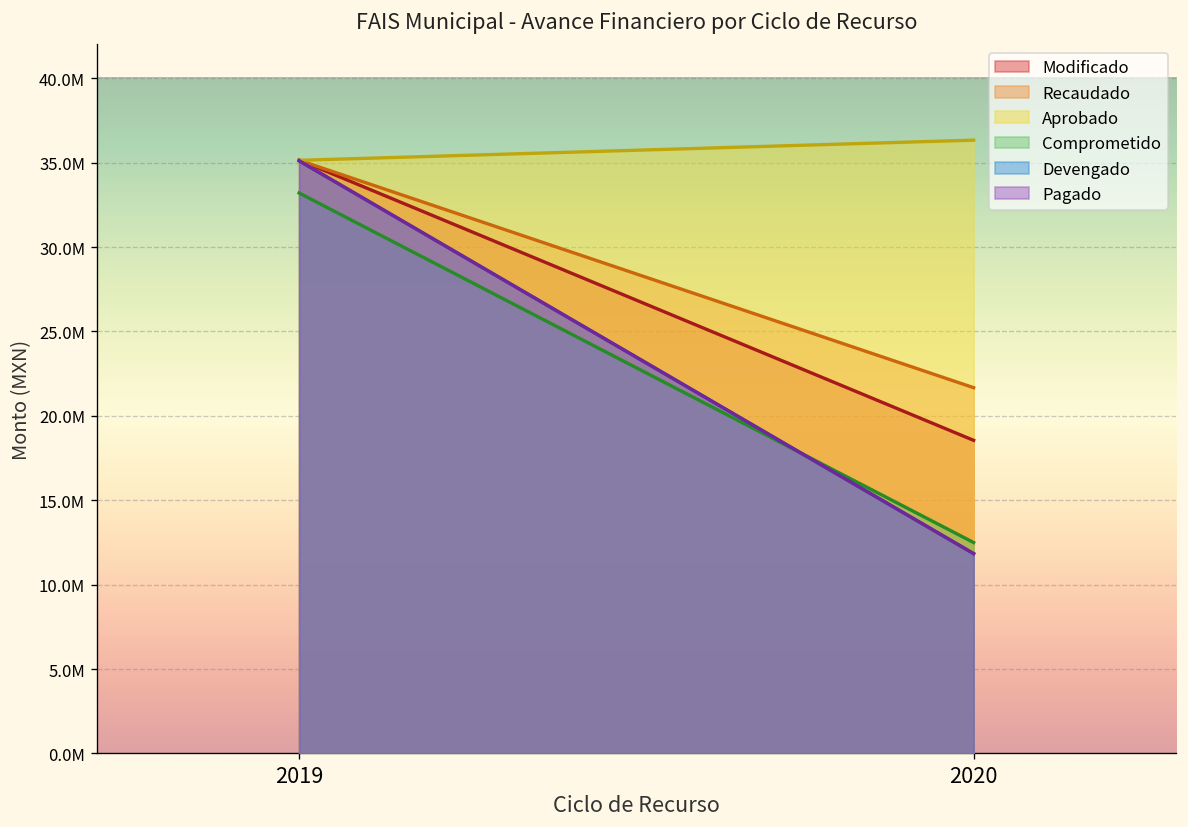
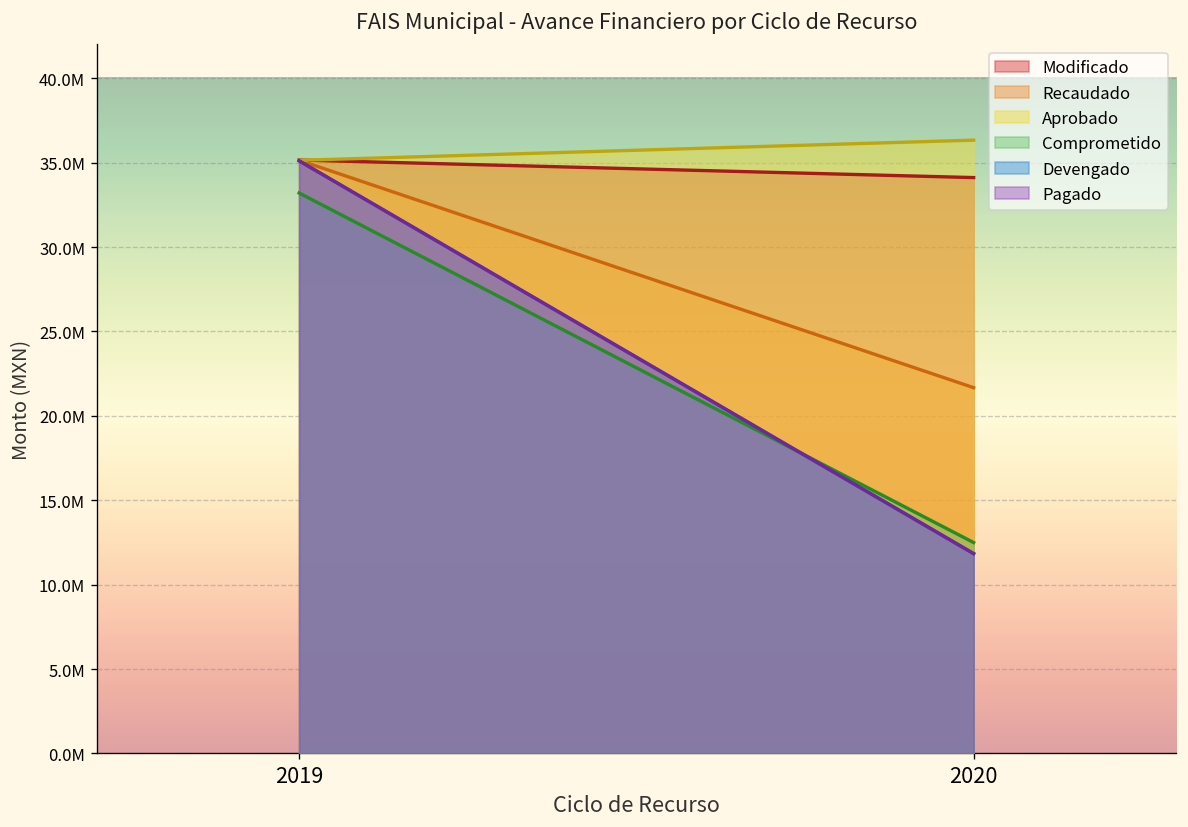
Modificado, 2020: 18500000 -> 34100000
